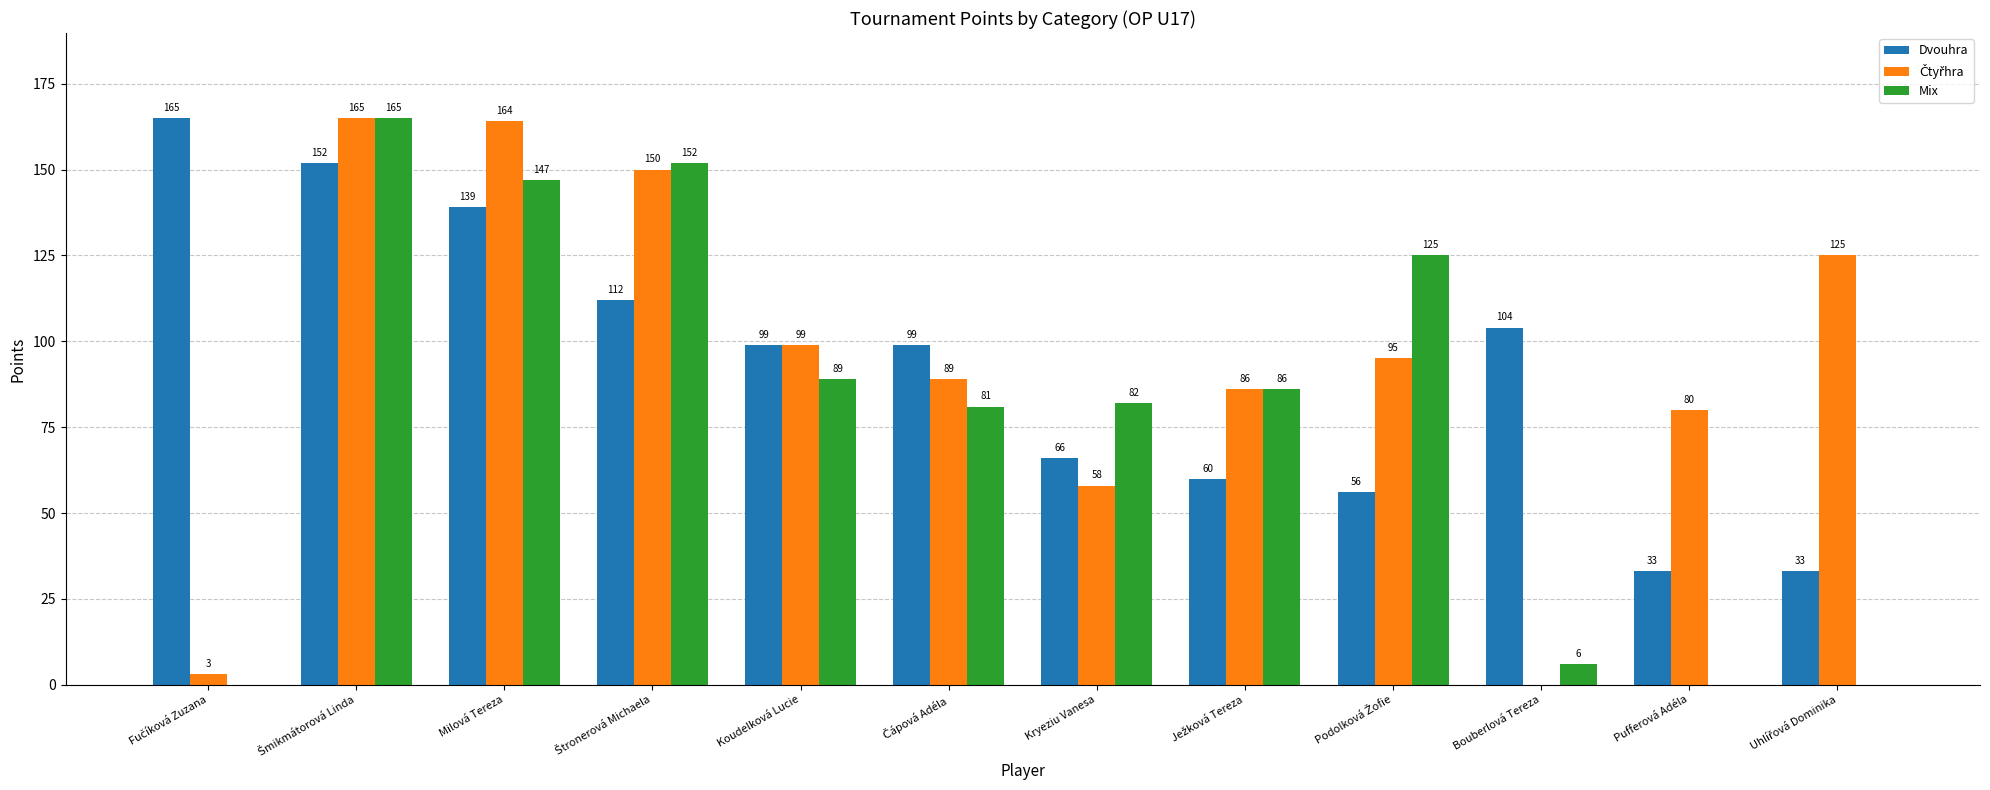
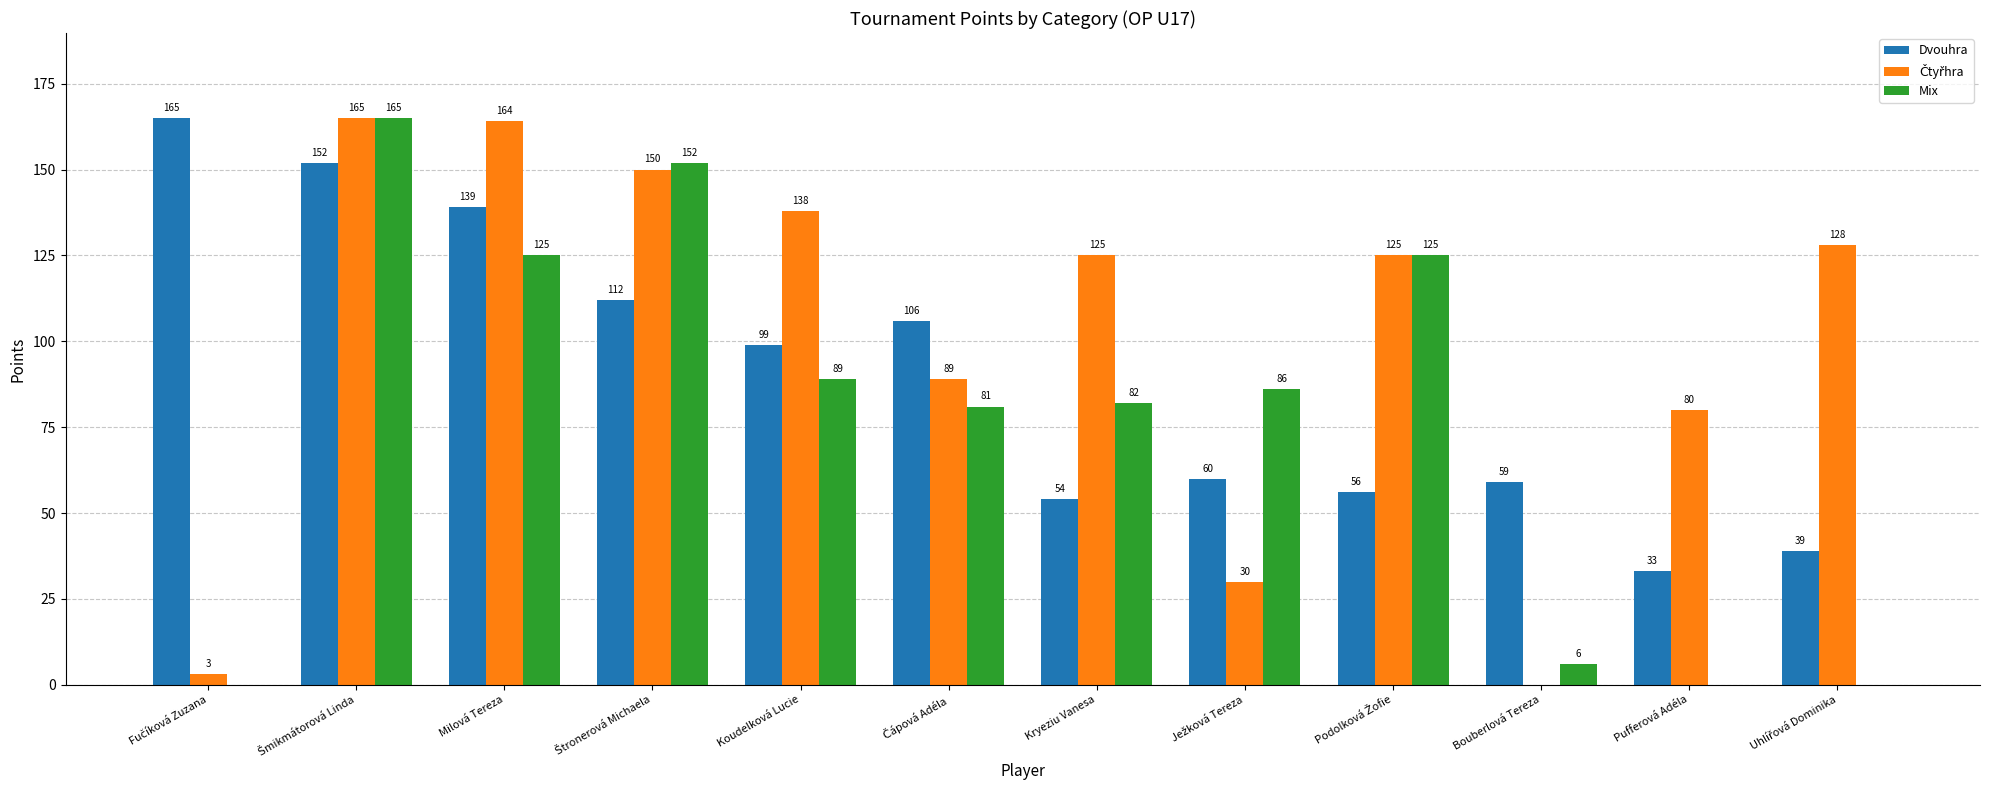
Mix, Milová Tereza: 147 -> 125
Čtyřhra, Koudelková Lucie: 99 -> 138
Dvouhra, Čápová Adéla: 99 -> 106
Dvouhra, Kryeziu Vanesa: 66 -> 54
Čtyřhra, Kryeziu Vanesa: 58 -> 125
Čtyřhra, Ježková Tereza: 86 -> 30
Čtyřhra, Podolková Žofie: 95 -> 125
Dvouhra, Bouberlová Tereza: 104 -> 59
Dvouhra, Uhlířová Dominika: 33 -> 39
Čtyřhra, Uhlířová Dominika: 125 -> 128
